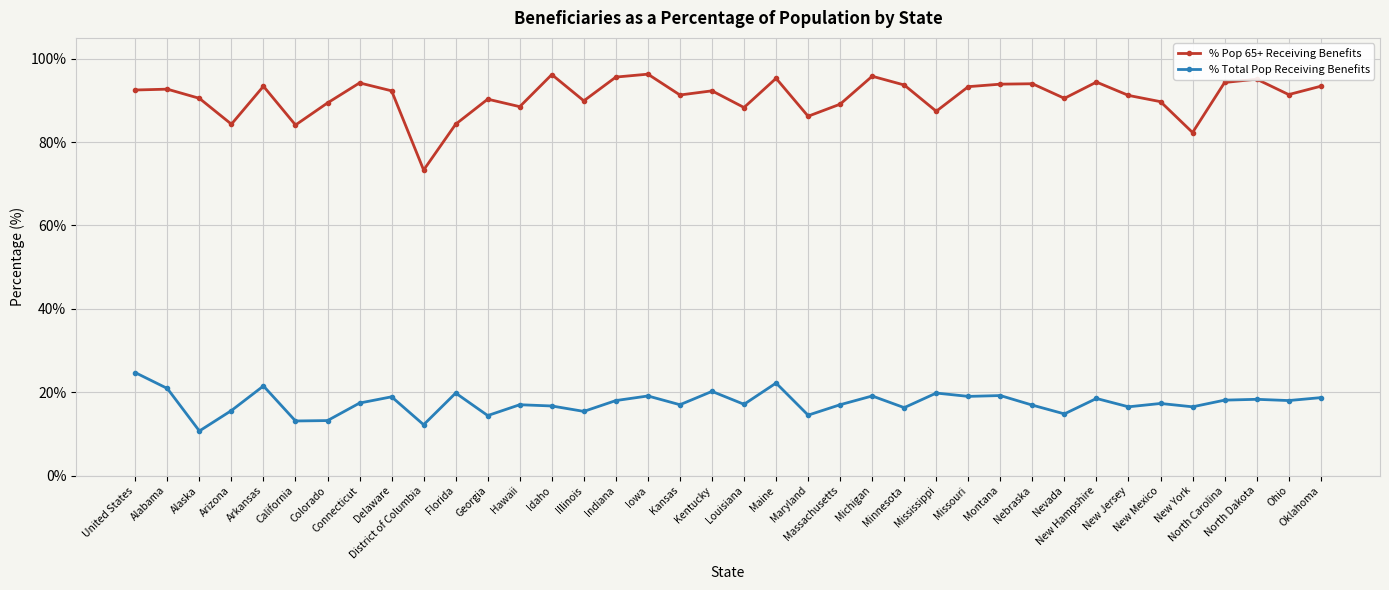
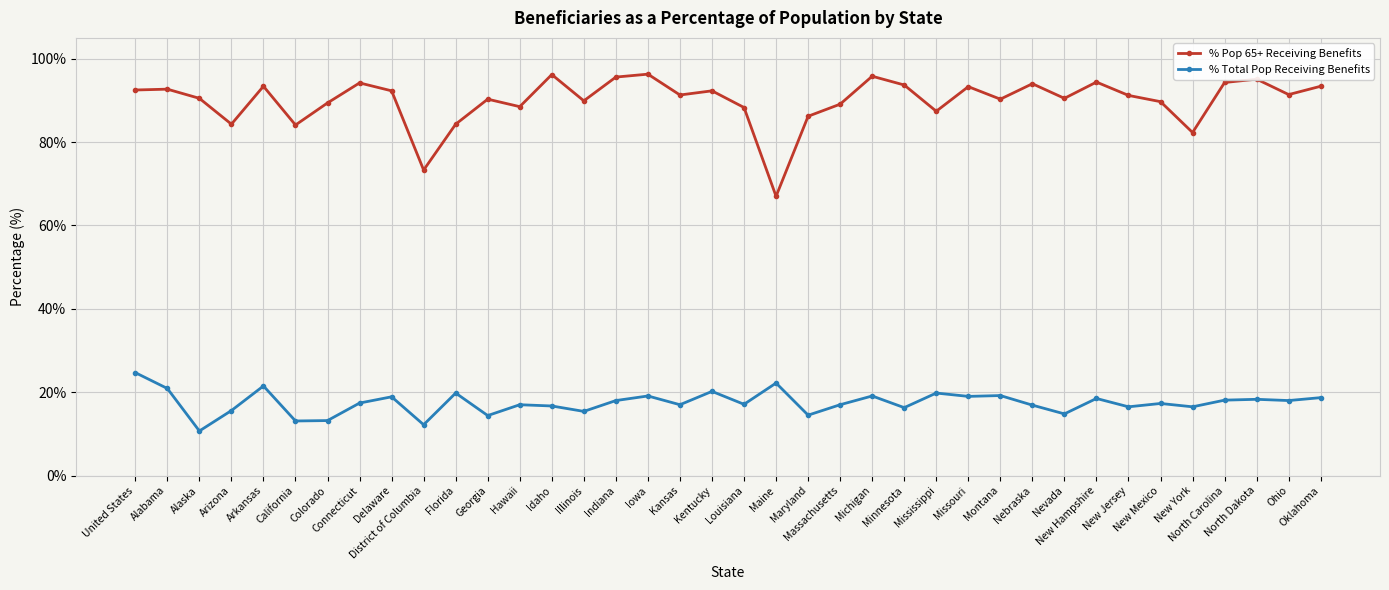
% Pop 65+ Receiving Benefits, Maine: 95% -> 67%
% Pop 65+ Receiving Benefits, Montana: 94% -> 90%
